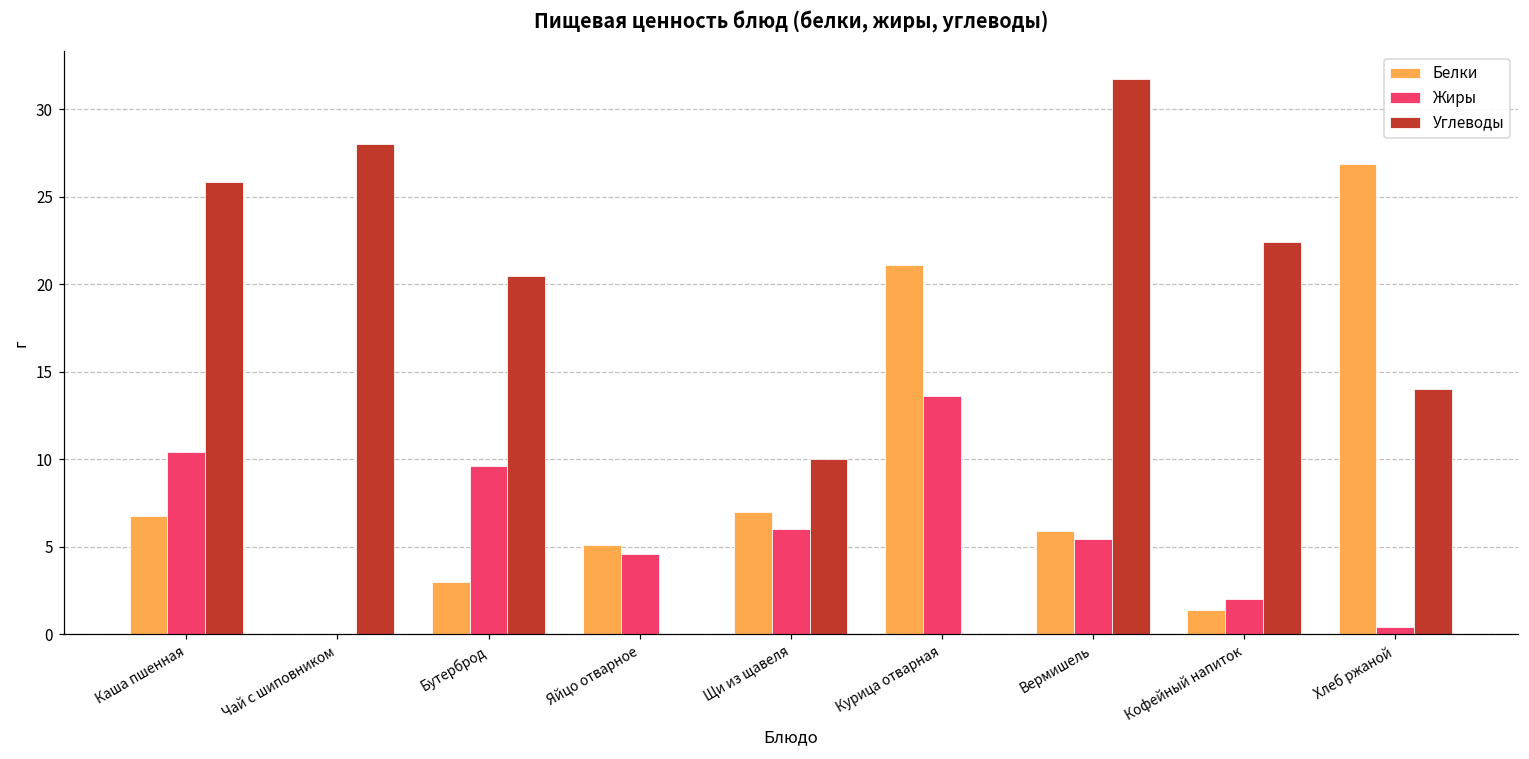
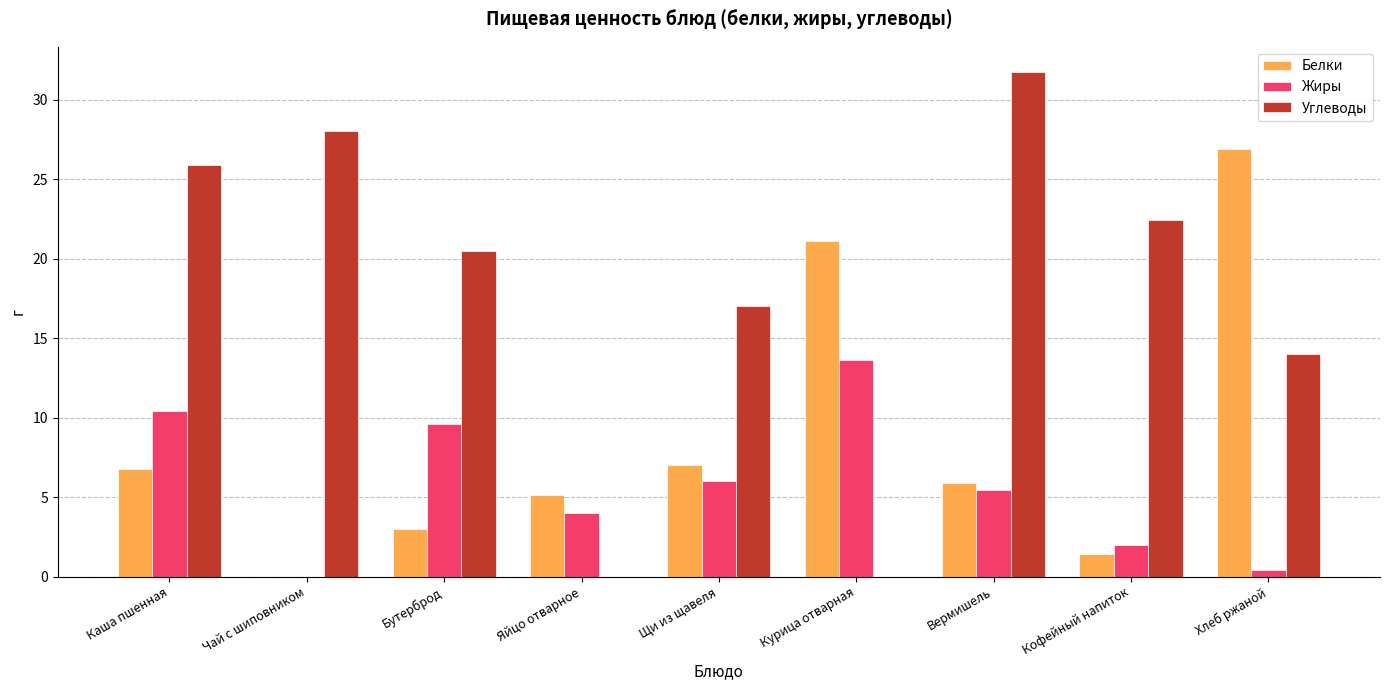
Жиры, Яйцо отварное: 4.6 -> 4.0
Углеводы, Щи из щавеля: 10 -> 17
